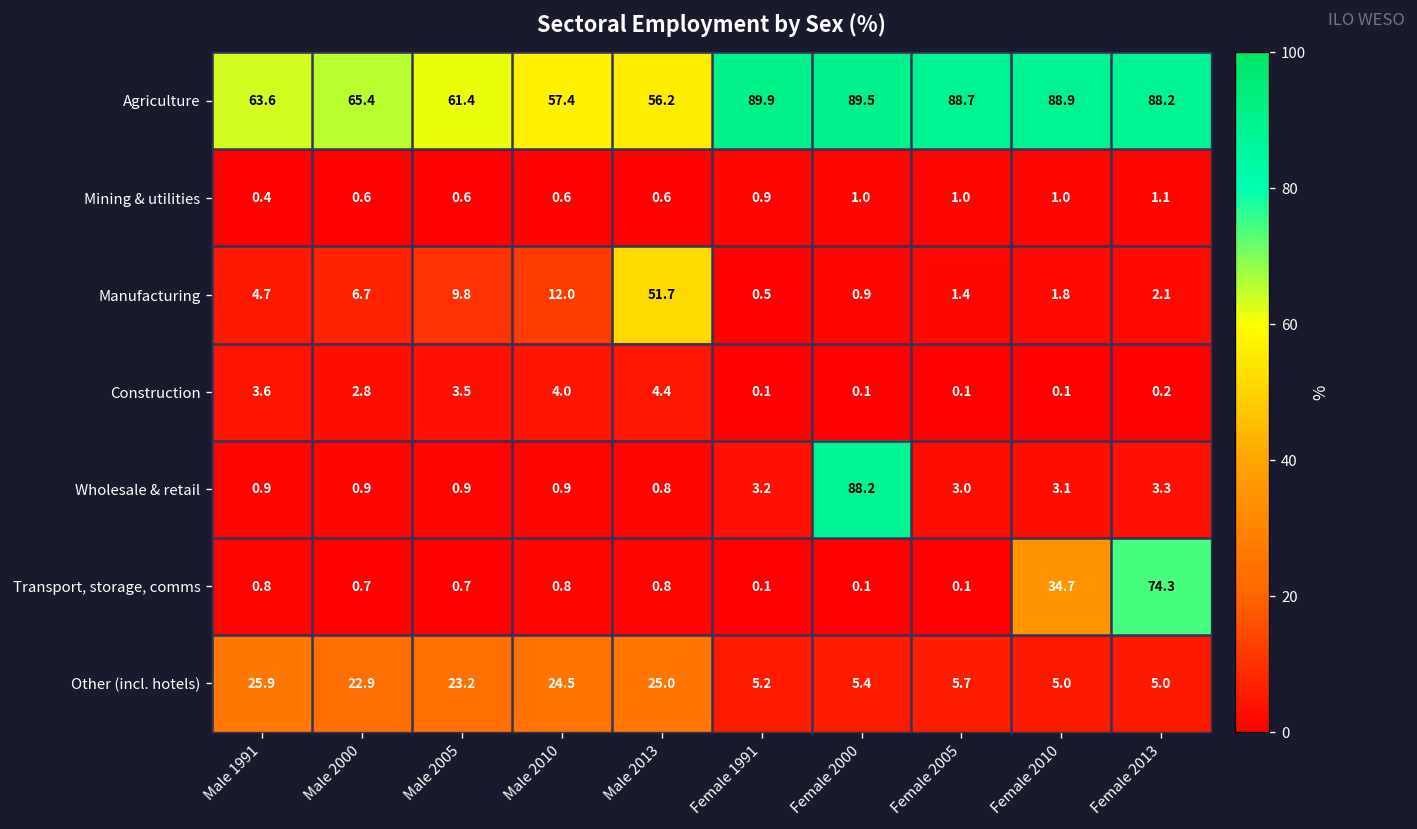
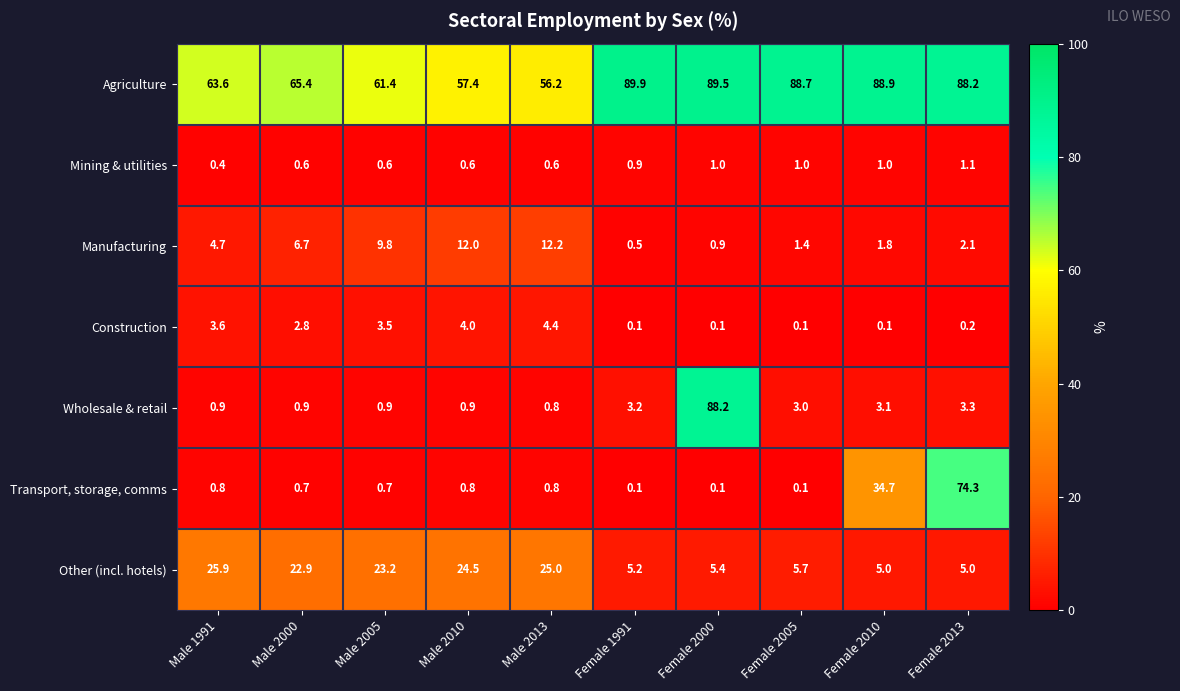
Manufacturing, Male 2013: 51.7 -> 12.2
